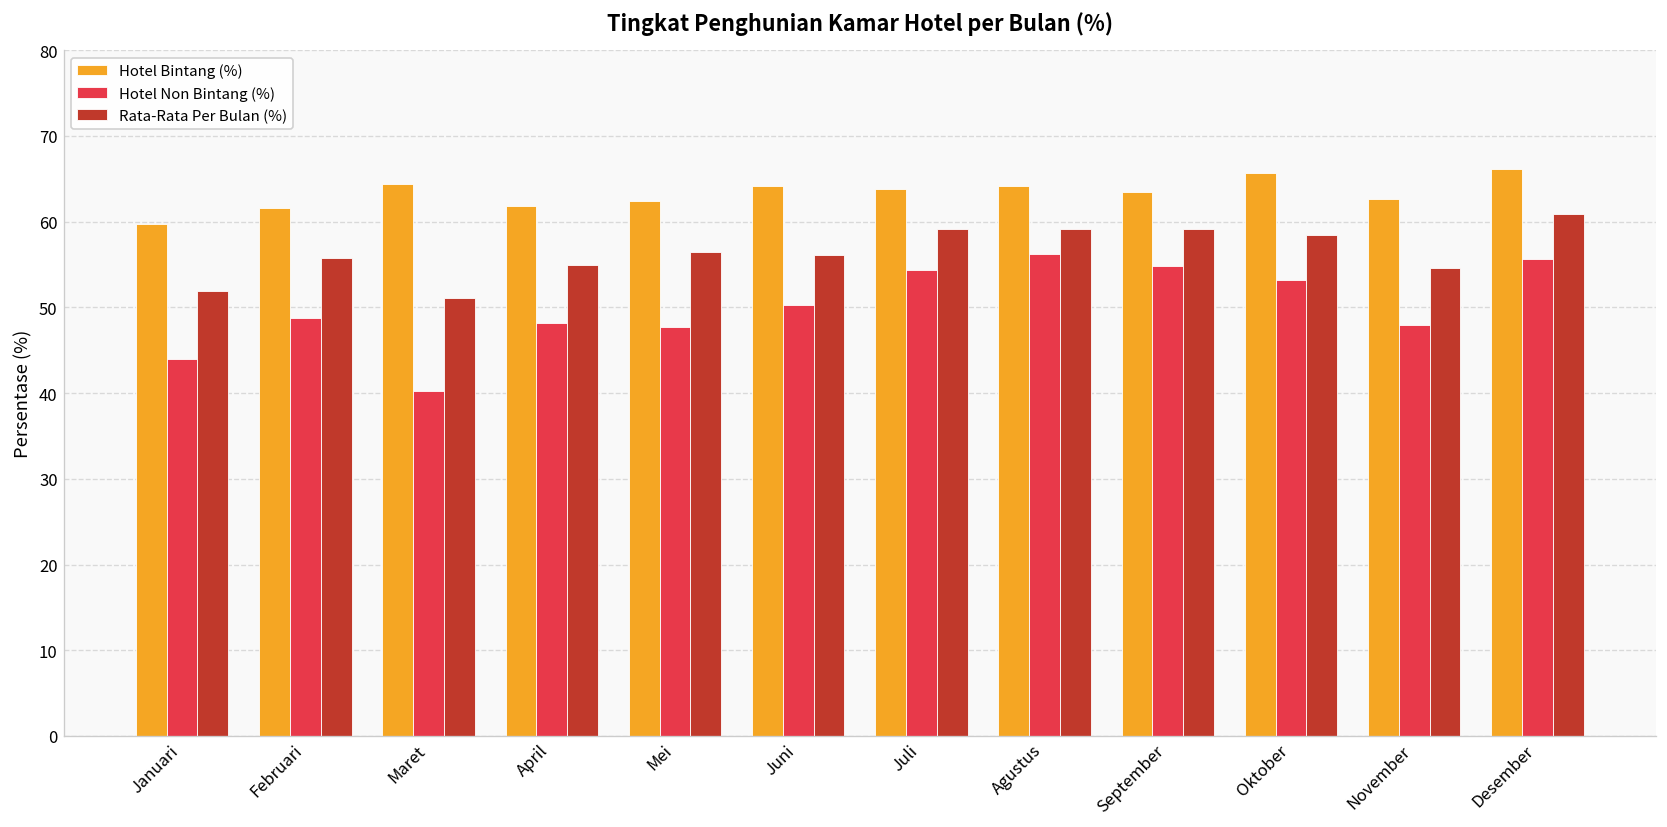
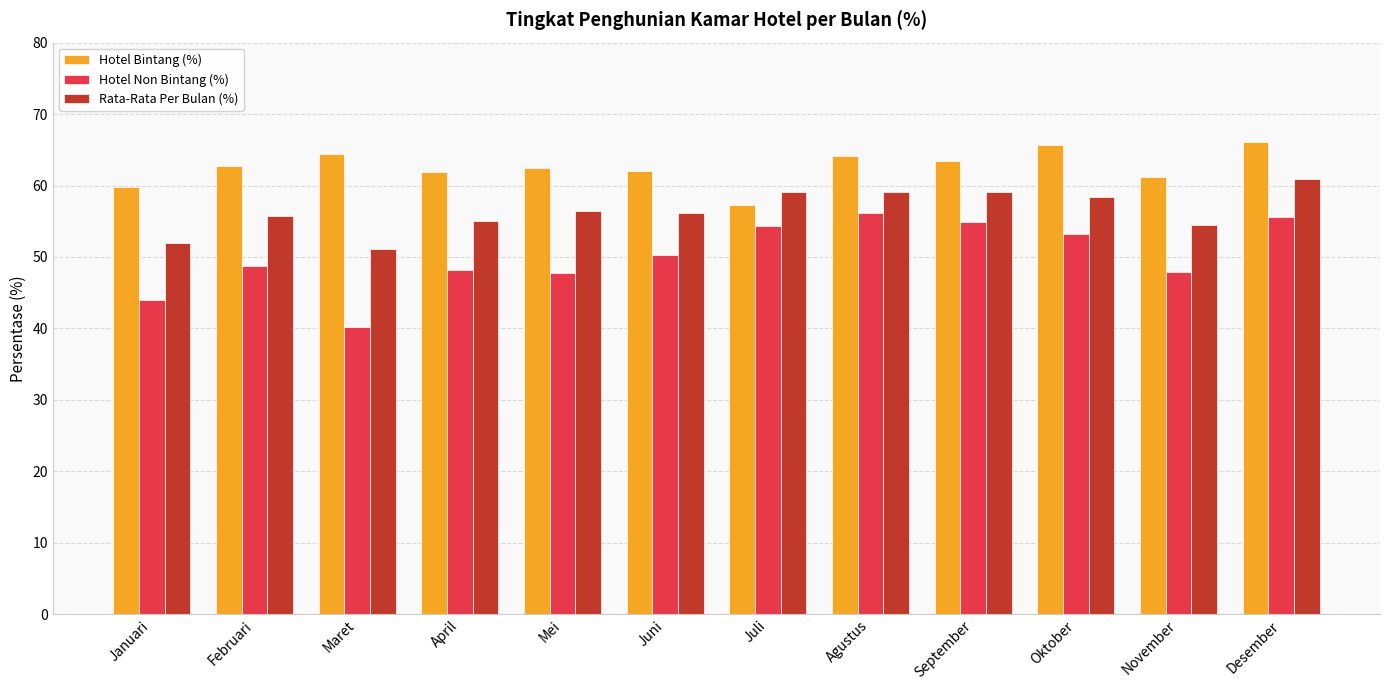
Hotel Bintang (%), Februari: 62 -> 63
Hotel Bintang (%), Juni: 64 -> 62
Hotel Bintang (%), Juli: 64 -> 57
Hotel Bintang (%), November: 63 -> 61
